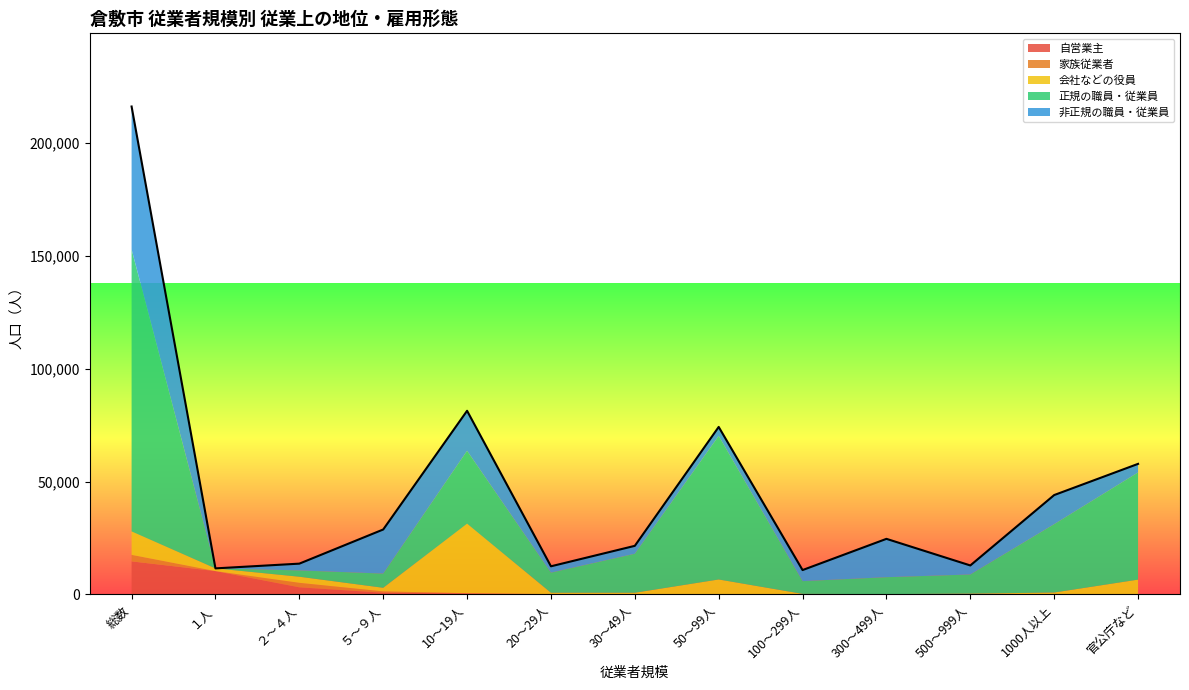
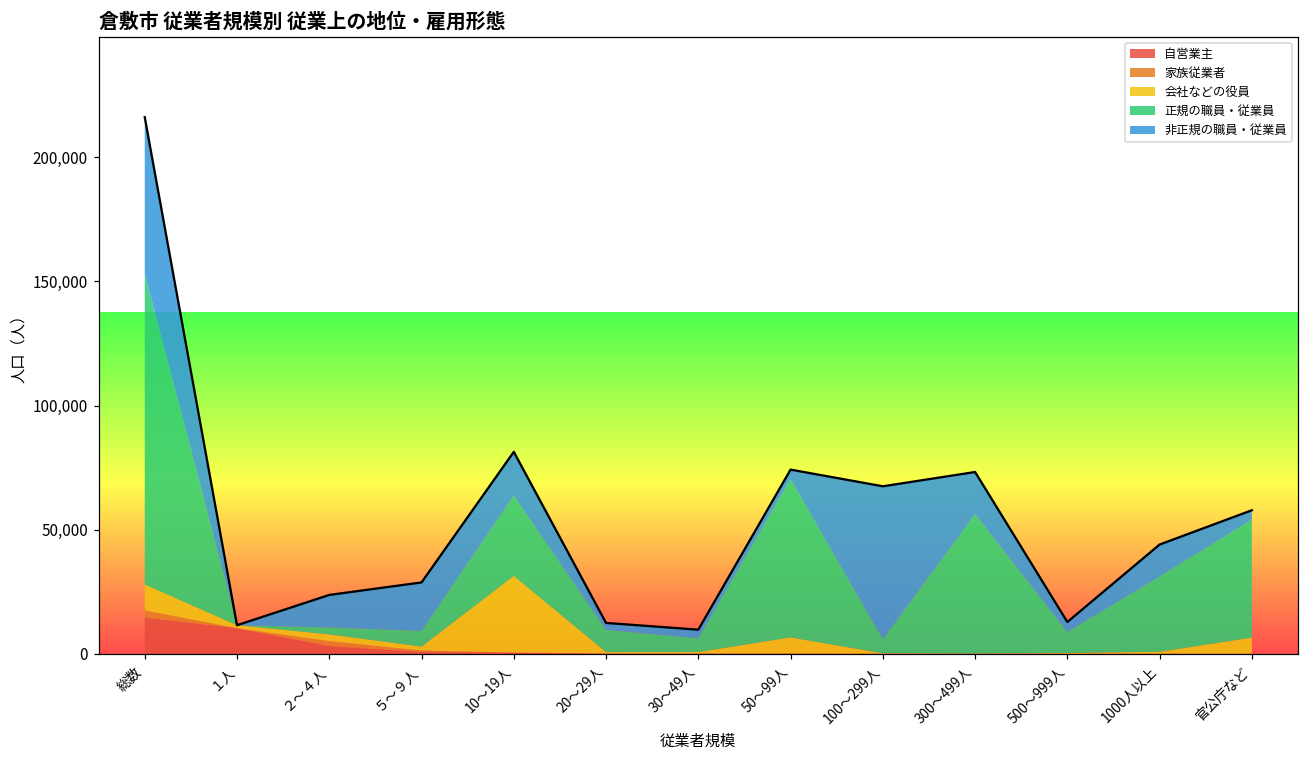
非正規の職員・従業員, ２～４人: 3,000 -> 13,000
正規の職員・従業員, 30～49人: 17,000 -> 6,000
非正規の職員・従業員, 100～299人: 5,000 -> 62,000
正規の職員・従業員, 300～499人: 8,000 -> 56,000
